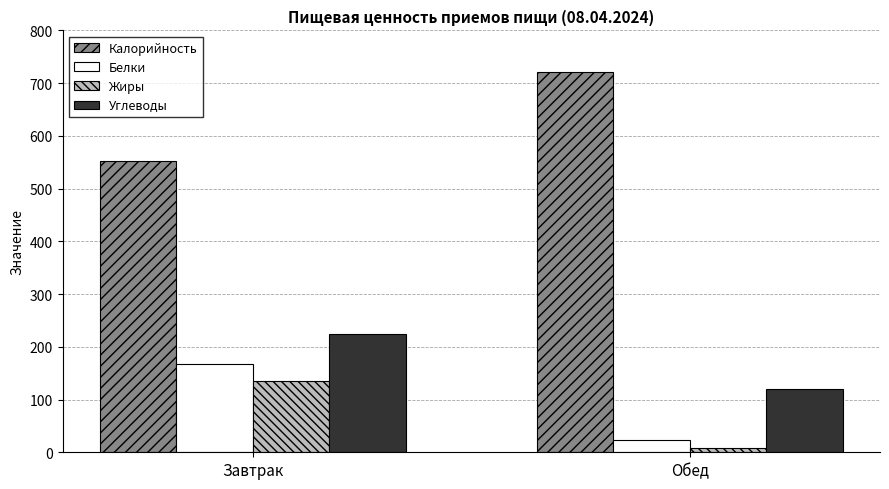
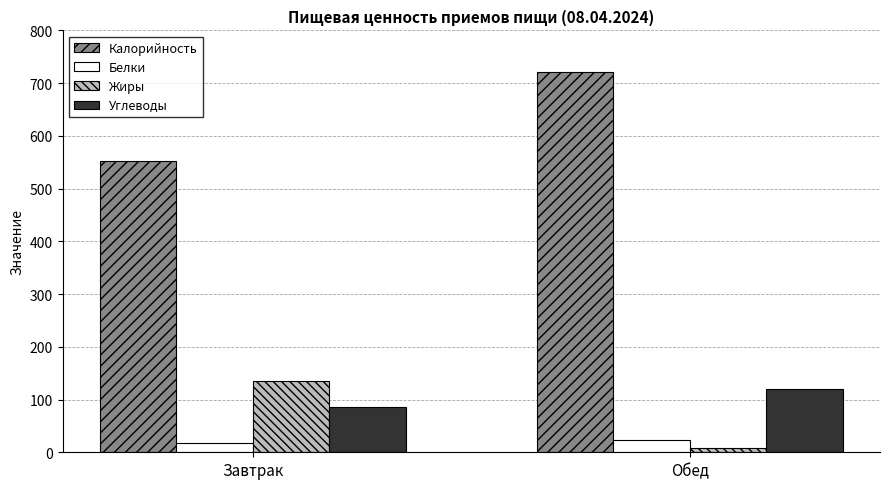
Белки, Завтрак: 170 -> 20
Углеводы, Завтрак: 230 -> 80
